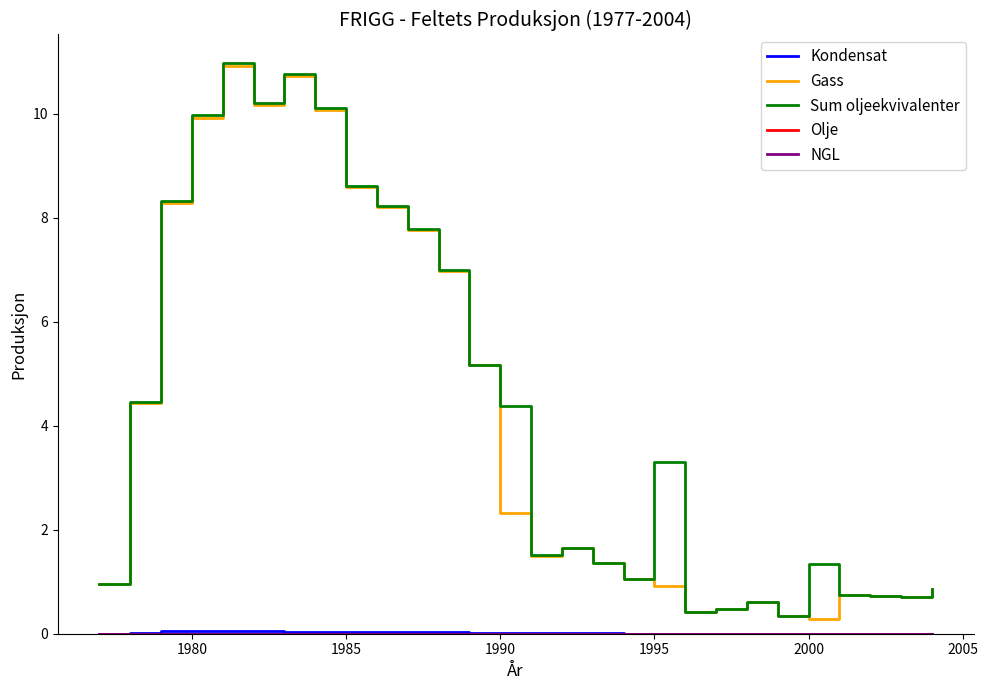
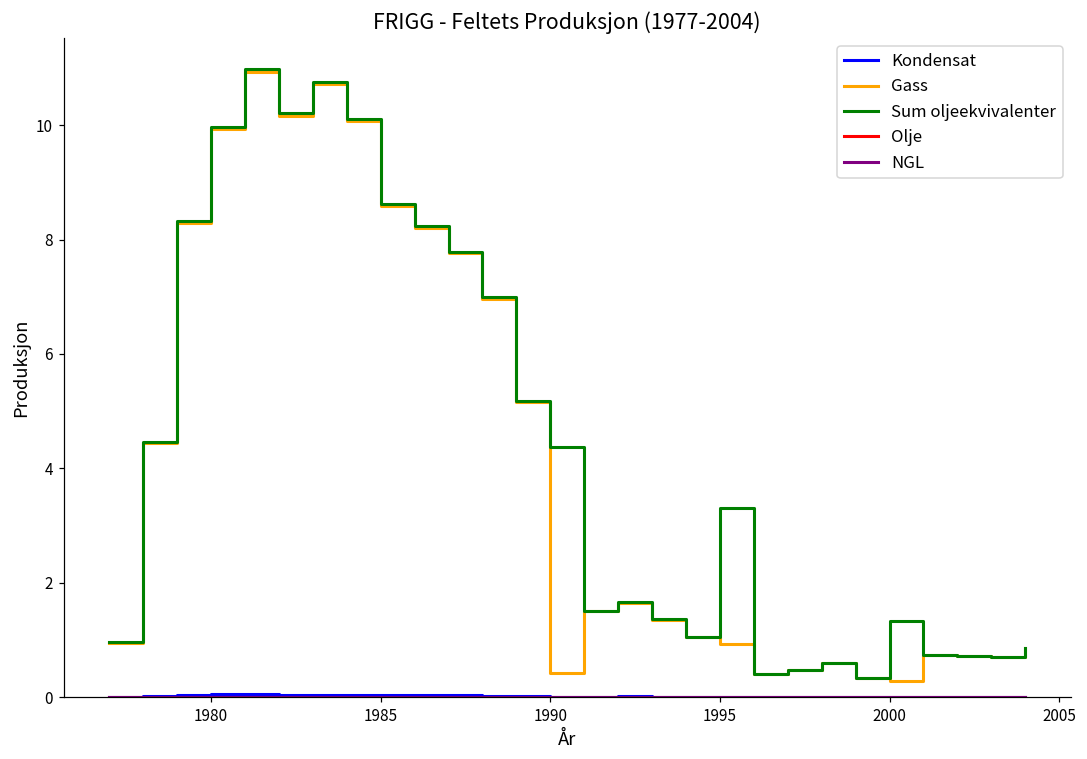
Gass, 1990: 2.3 -> 0.4
